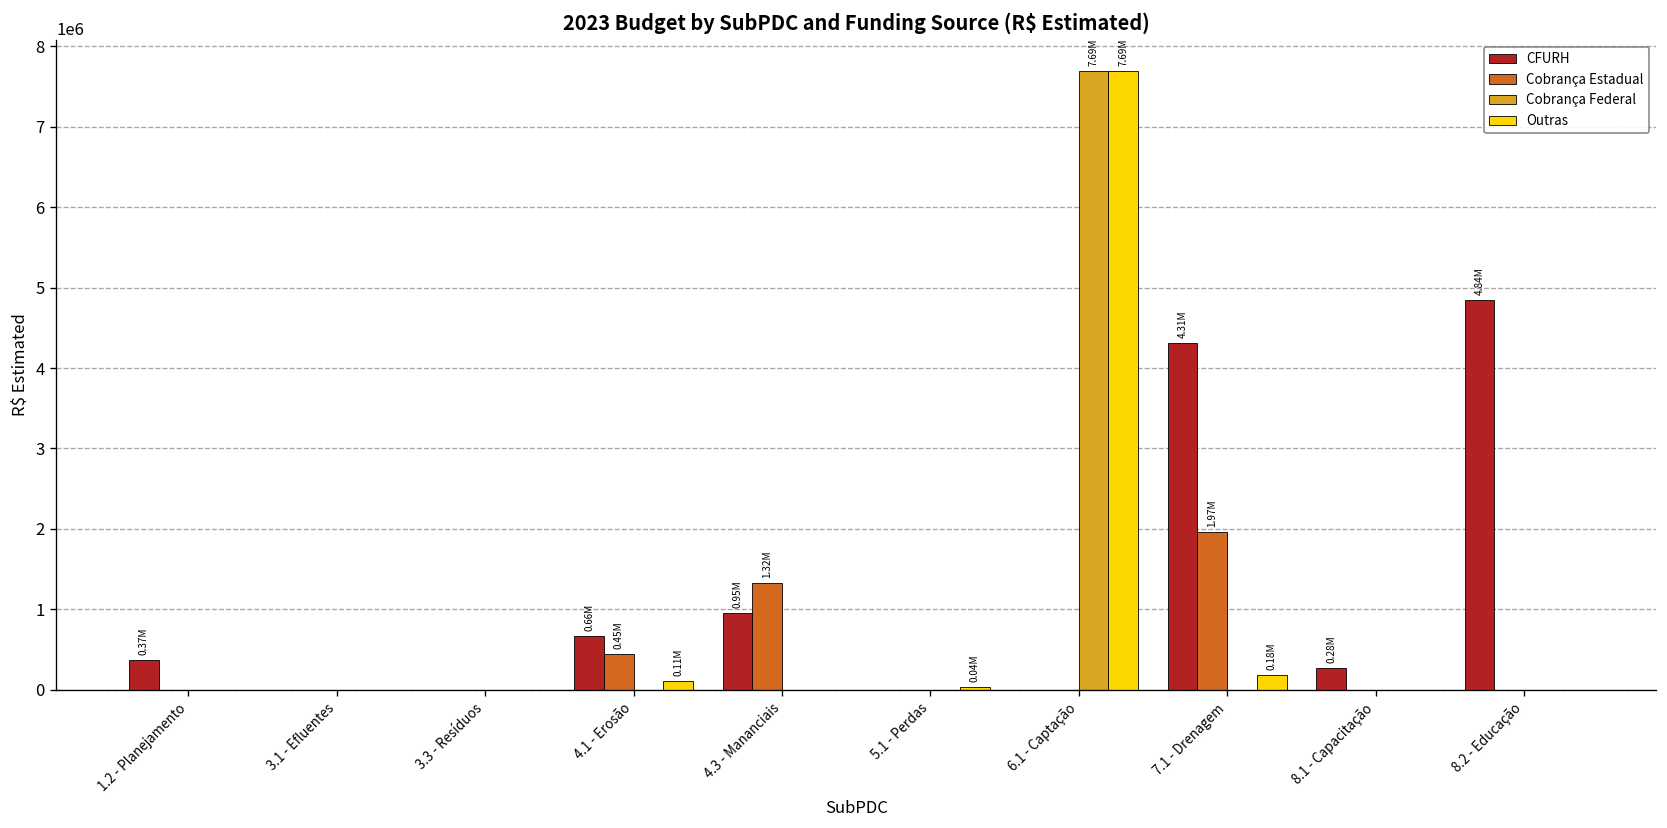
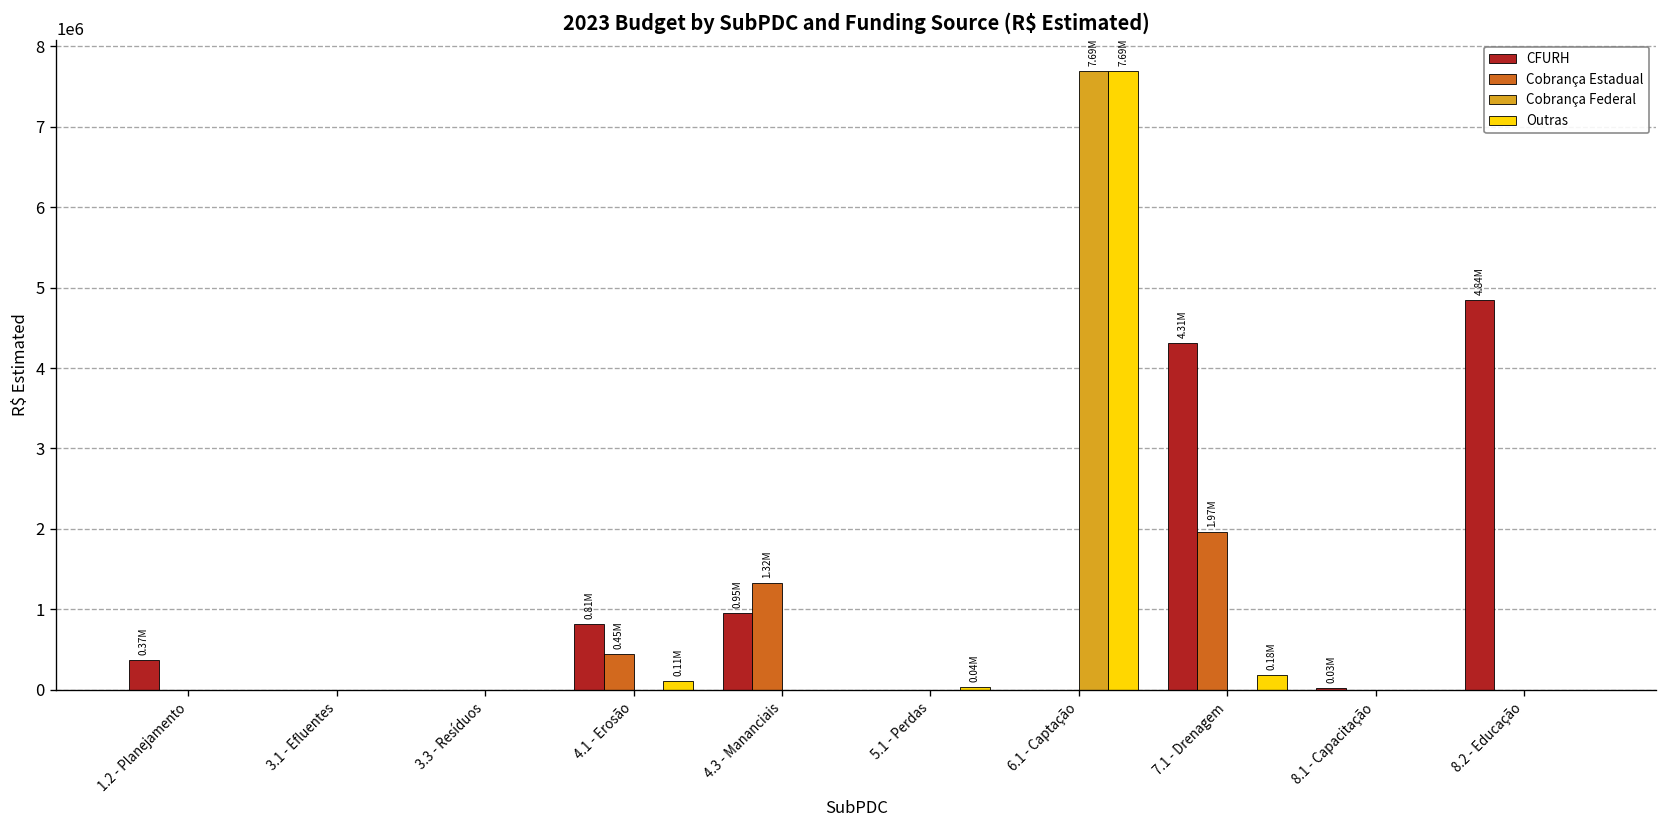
CFURH, 4.1 - Erosão: 0.66M -> 0.81M
CFURH, 8.1 - Capacitação: 0.28M -> 0.03M
